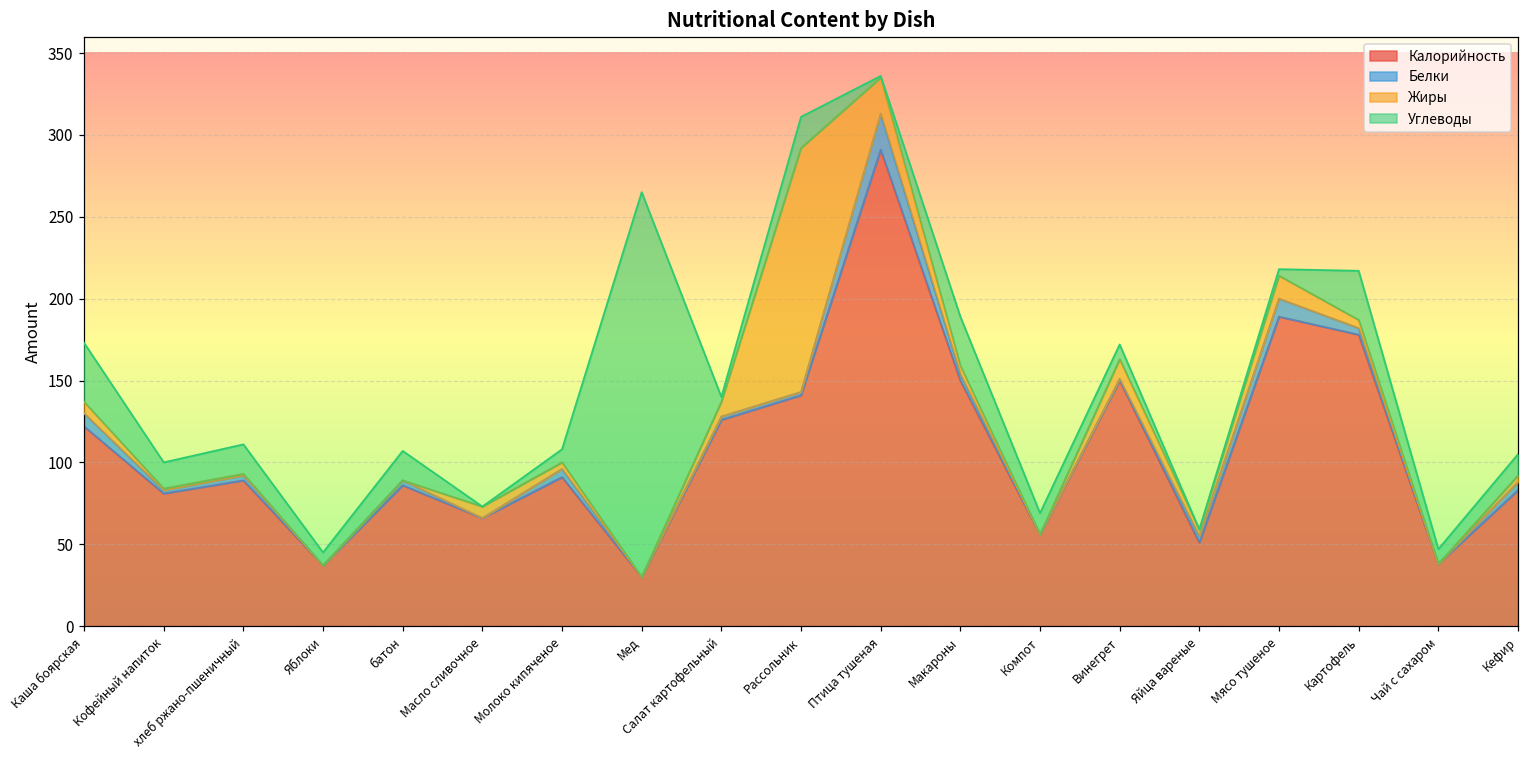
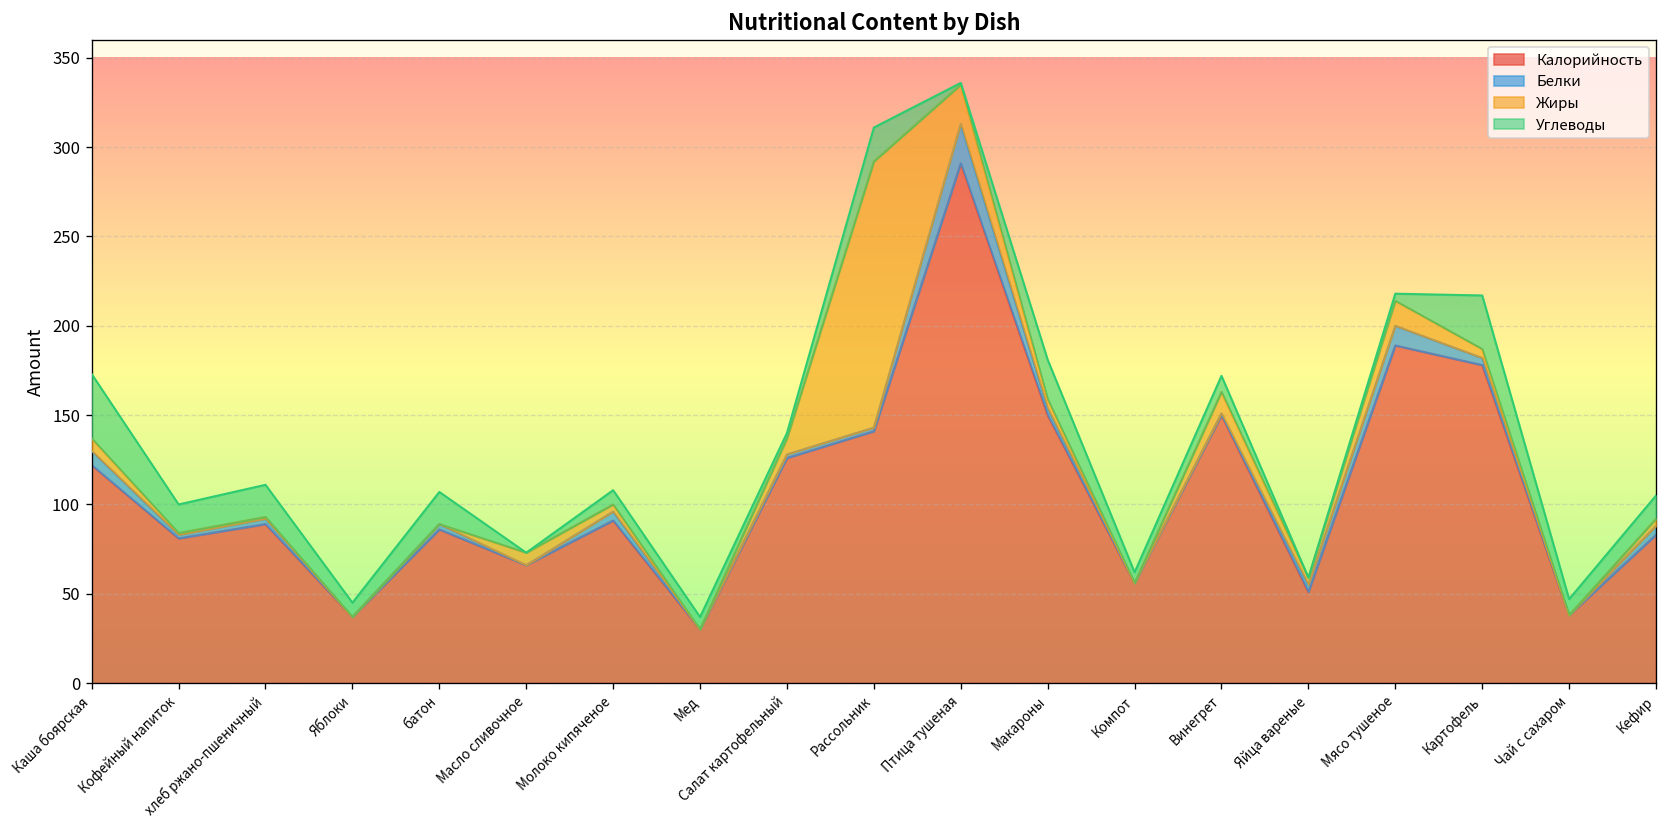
Углеводы, Мед: 235 -> 7
Углеводы, Макароны: 30 -> 22
Углеводы, Компот: 13 -> 6
